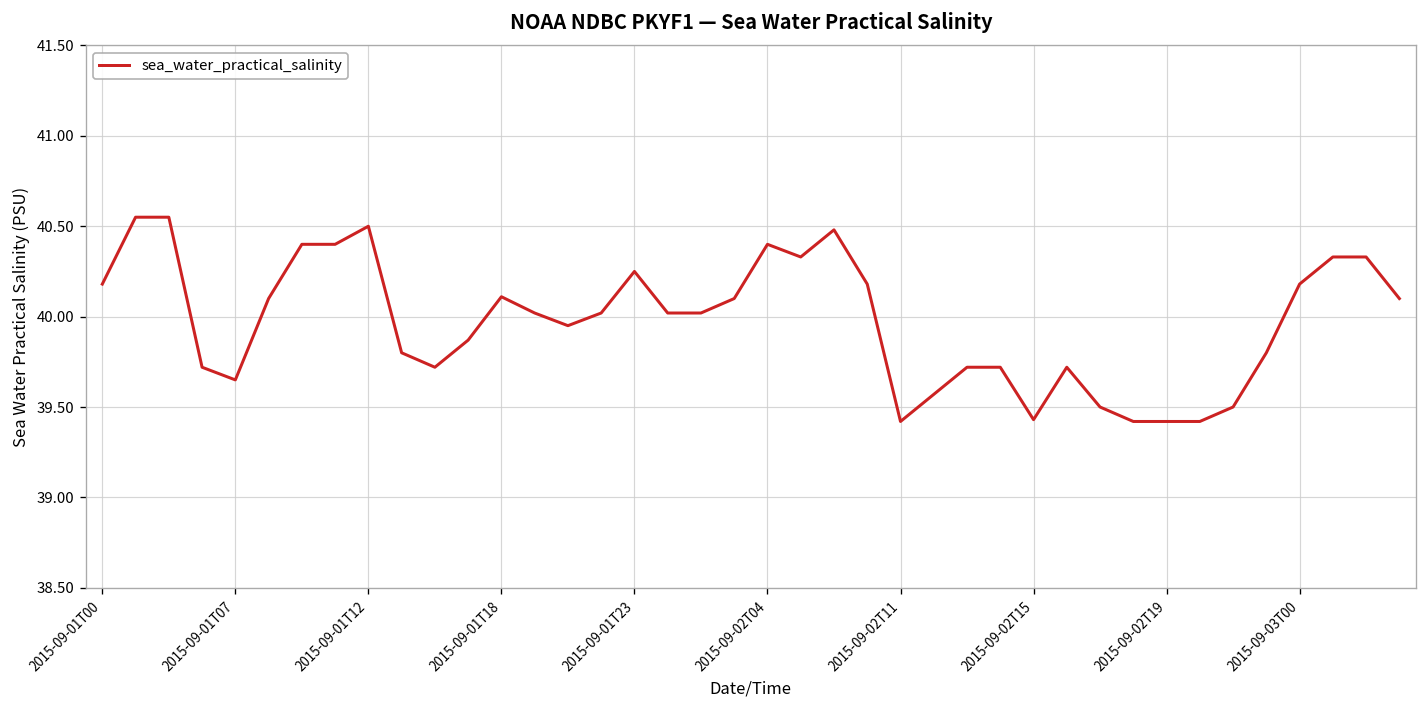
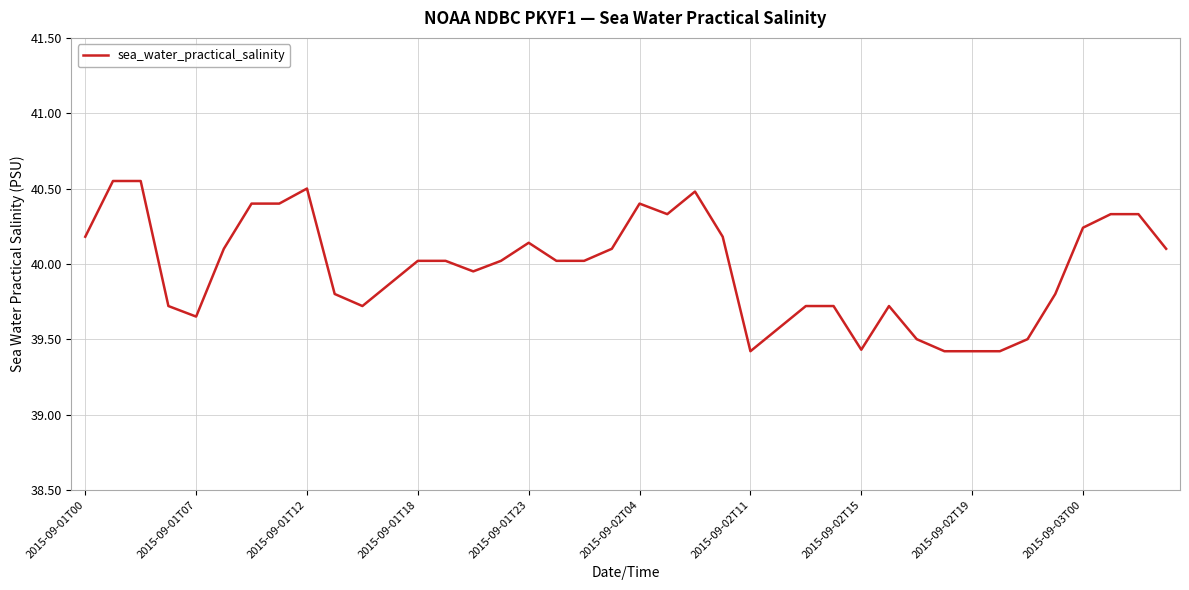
2015-09-01T18: 40.11 -> 40.02
2015-09-01T23: 40.25 -> 40.14
2015-09-03T00: 40.18 -> 40.24
